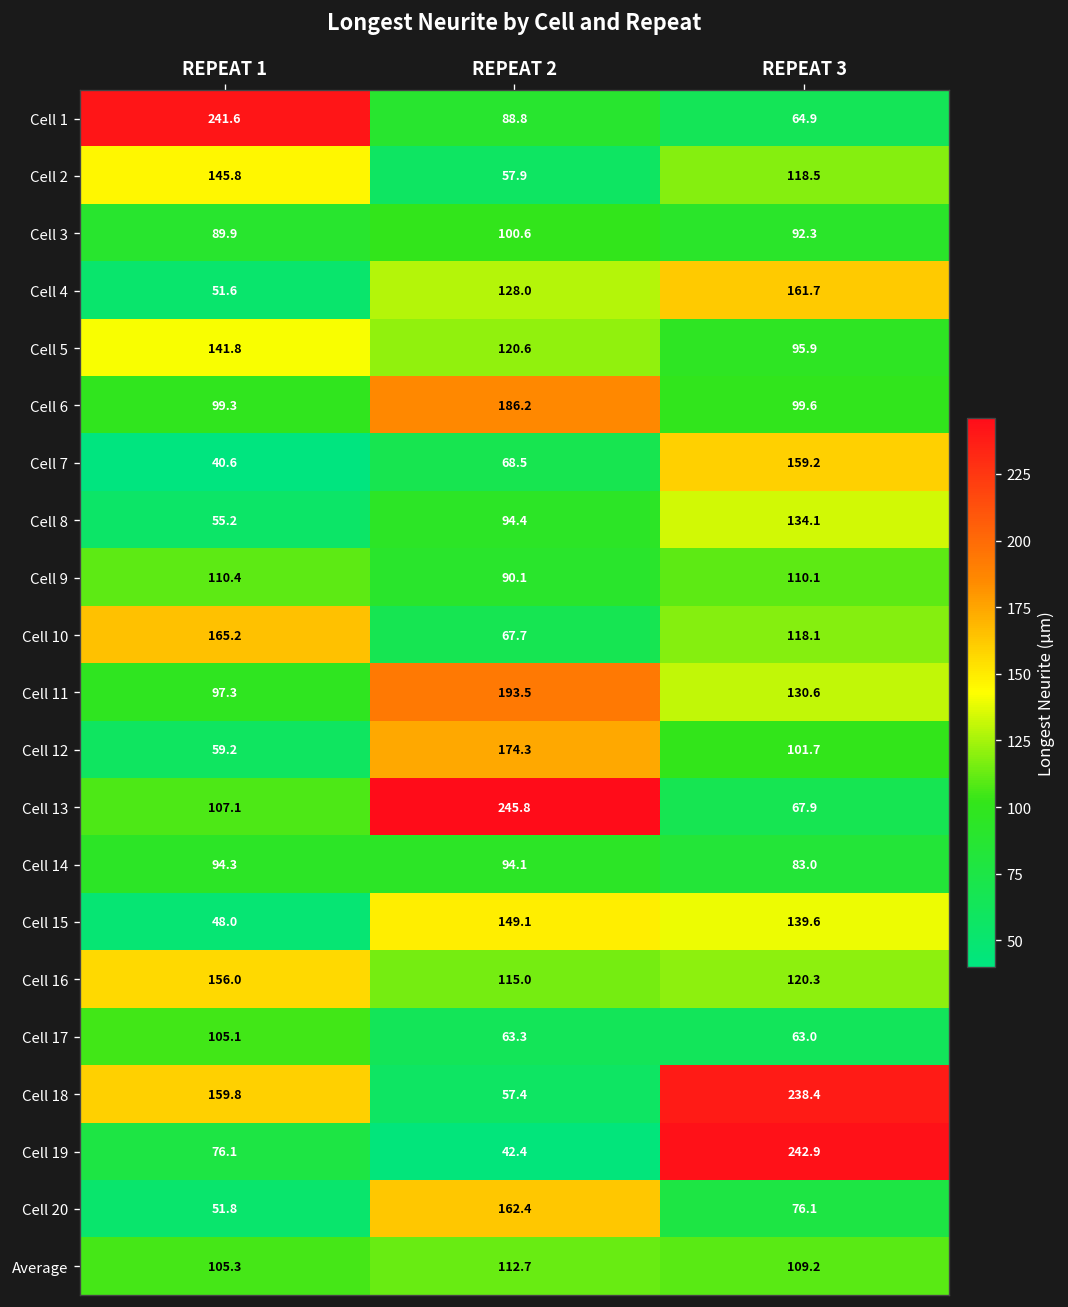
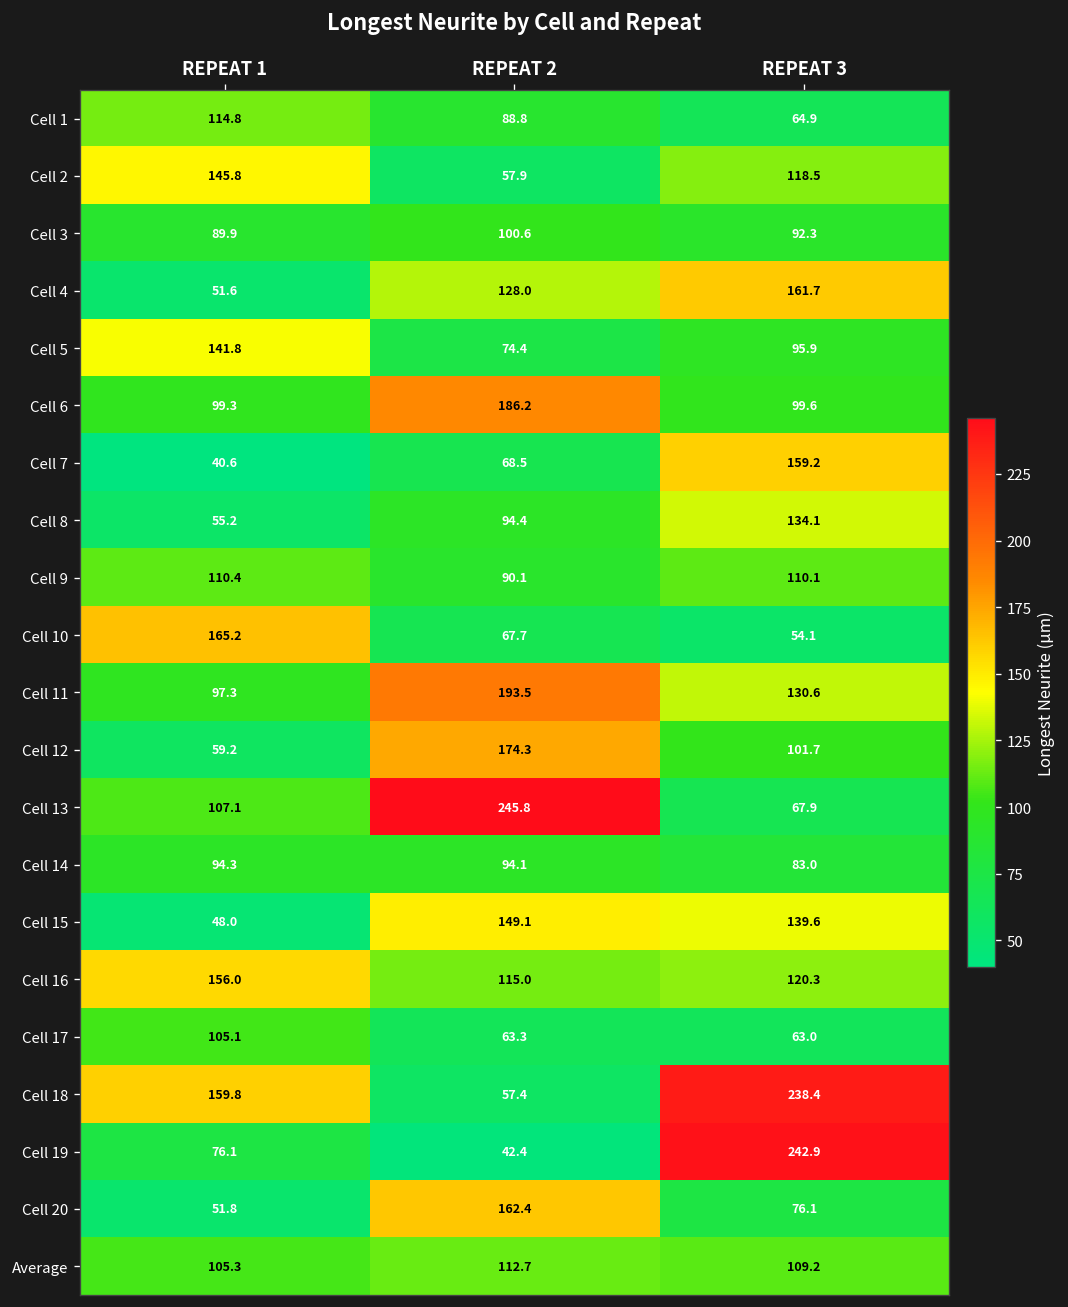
Cell 1, REPEAT 1: 241.6 -> 114.8
Cell 5, REPEAT 2: 120.6 -> 74.4
Cell 10, REPEAT 3: 118.1 -> 54.1
